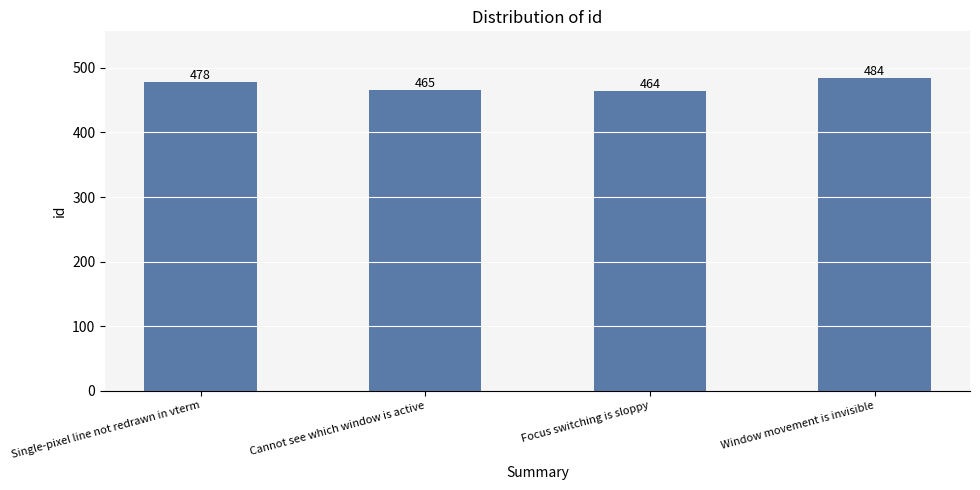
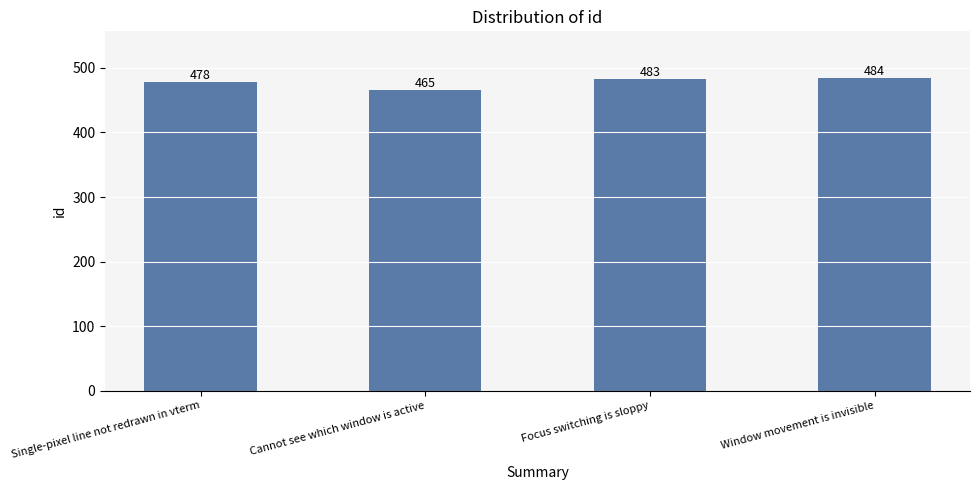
Focus switching is sloppy: 464 -> 483
